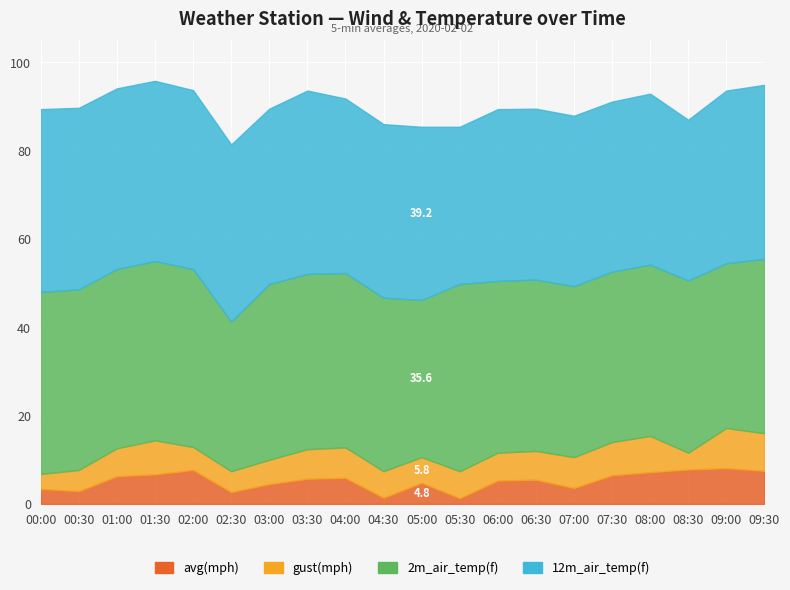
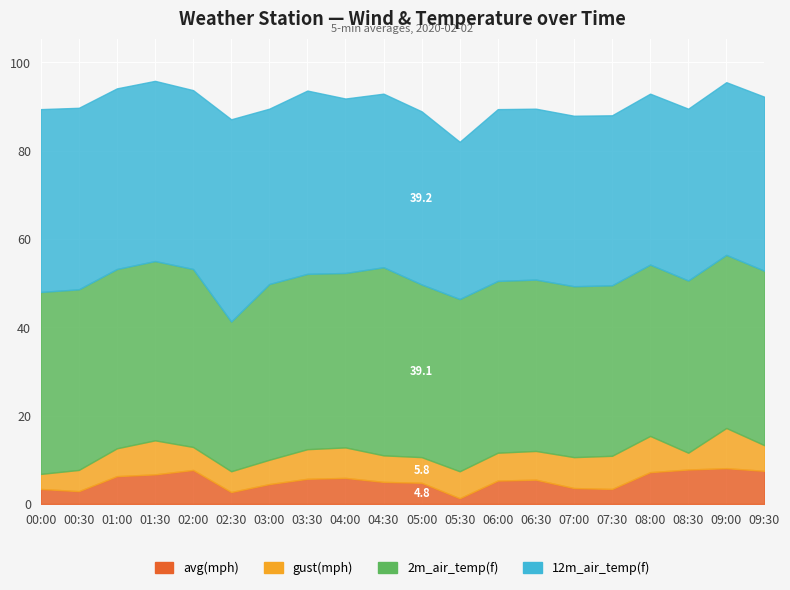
12m_air_temp(f), 02:30: 40 -> 46
avg(mph), 04:30: 1 -> 5
2m_air_temp(f), 04:30: 39 -> 43
2m_air_temp(f), 05:00: 35.6 -> 39.1
2m_air_temp(f), 05:30: 42 -> 39
avg(mph), 07:30: 7 -> 3
12m_air_temp(f), 08:30: 36 -> 39
2m_air_temp(f), 09:00: 37 -> 39
gust(mph), 09:30: 9 -> 6
